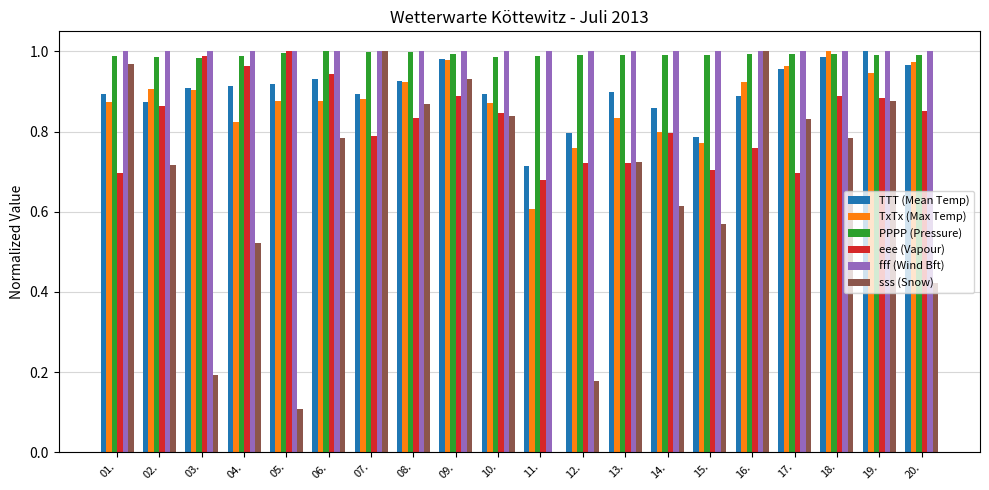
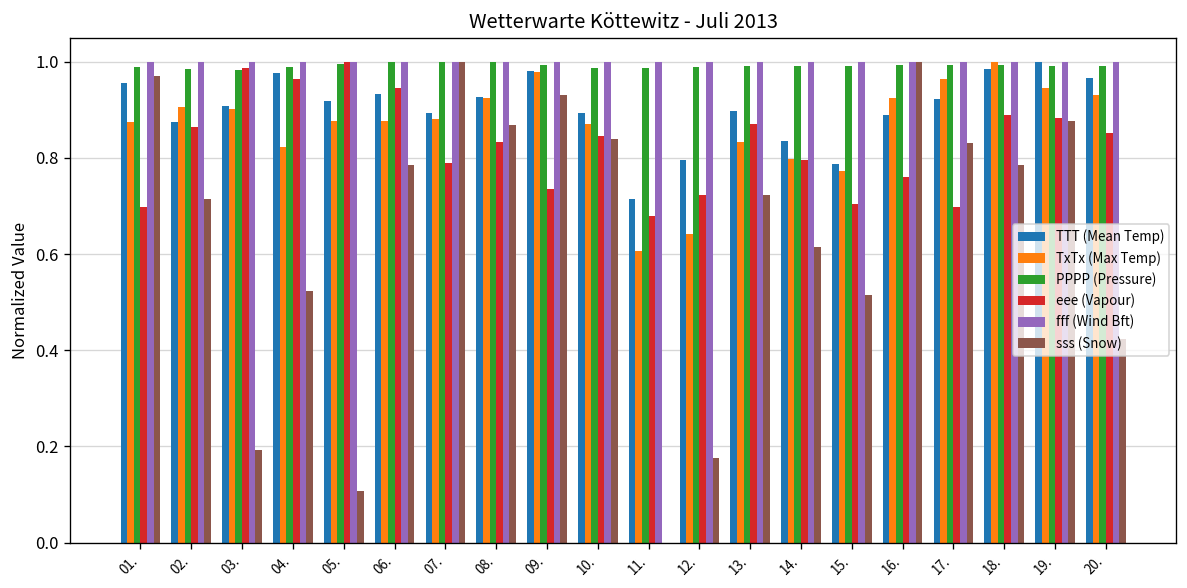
TTT (Mean Temp), 01.: 0.89 -> 0.96
TTT (Mean Temp), 04.: 0.91 -> 0.98
eee (Vapour), 09.: 0.89 -> 0.73
TxTx (Max Temp), 12.: 0.76 -> 0.64
eee (Vapour), 13.: 0.72 -> 0.87
TTT (Mean Temp), 14.: 0.86 -> 0.83
sss (Snow), 15.: 0.57 -> 0.52
TTT (Mean Temp), 17.: 0.96 -> 0.92
TxTx (Max Temp), 20.: 0.97 -> 0.93
